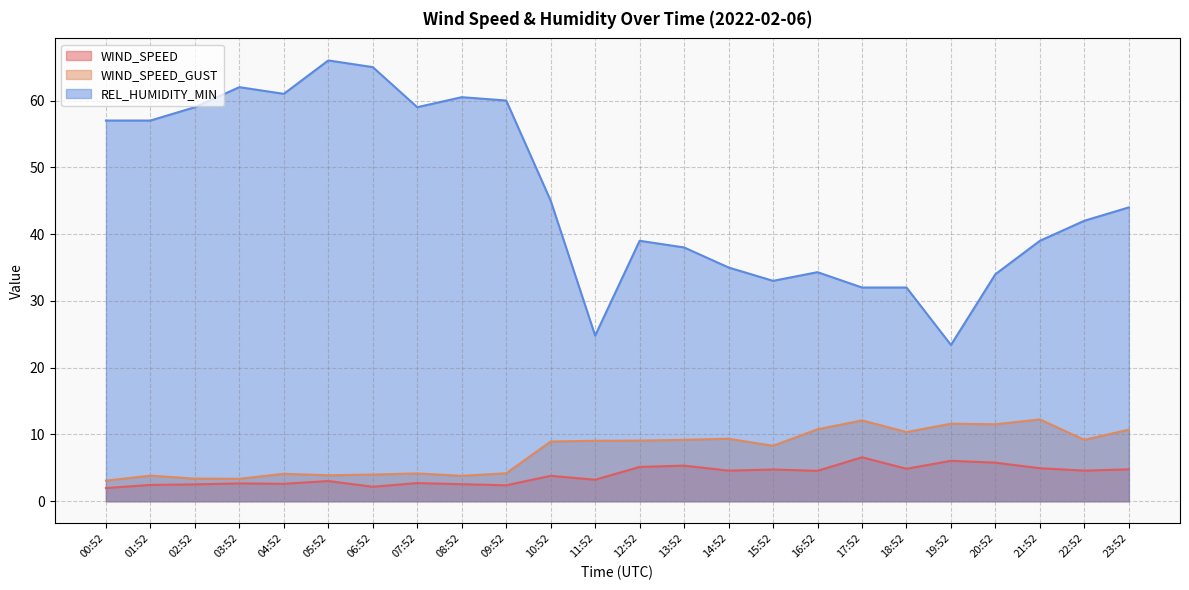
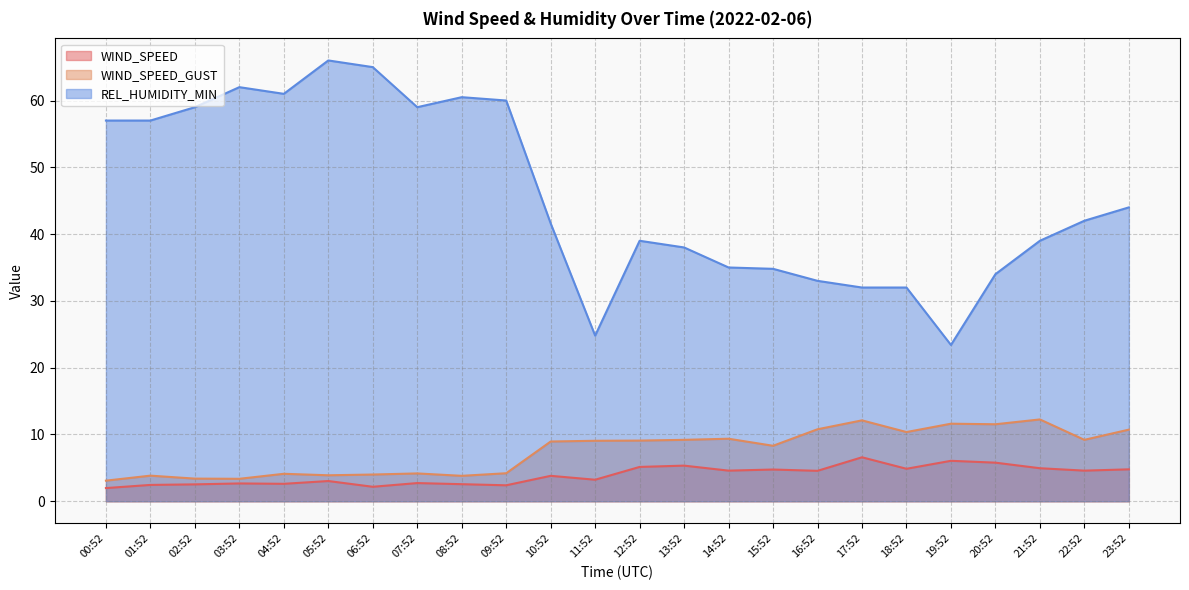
REL_HUMIDITY_MIN, 10:52: 45 -> 42
REL_HUMIDITY_MIN, 15:52: 33 -> 35
REL_HUMIDITY_MIN, 16:52: 34 -> 33
